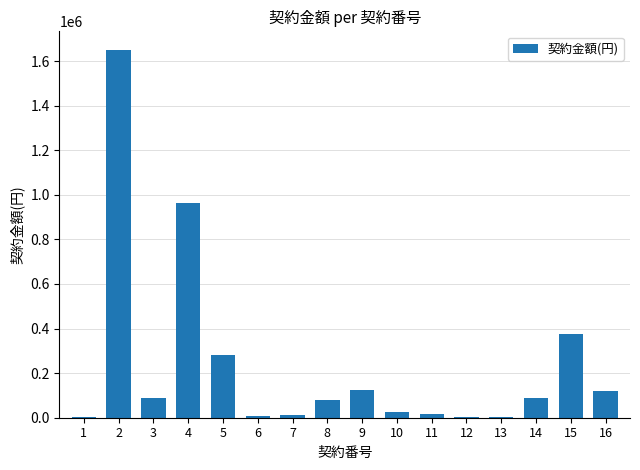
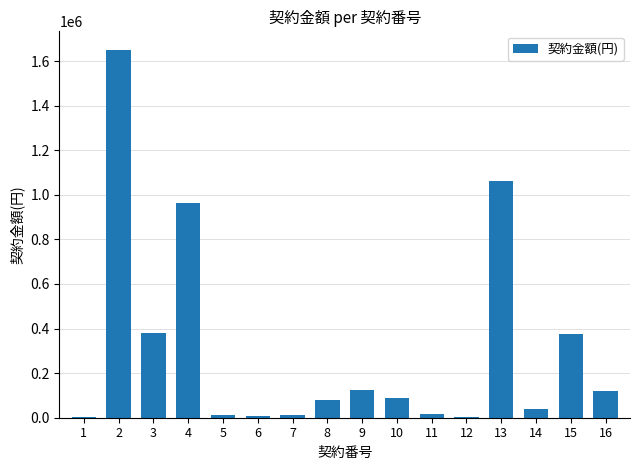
3: 90000 -> 380000
5: 280000 -> 10000
10: 20000 -> 90000
13: 0 -> 1060000
14: 90000 -> 40000
